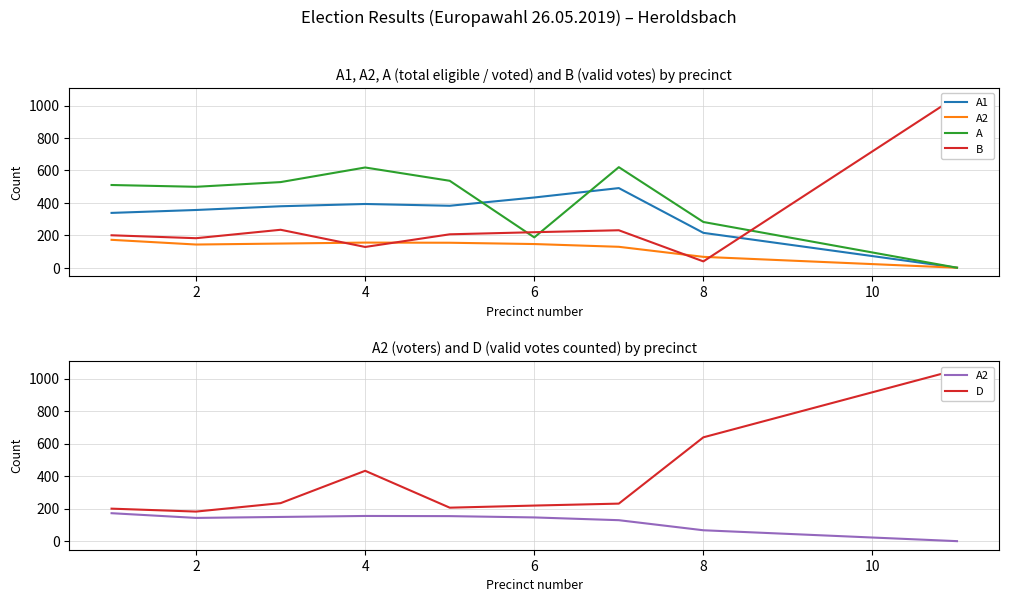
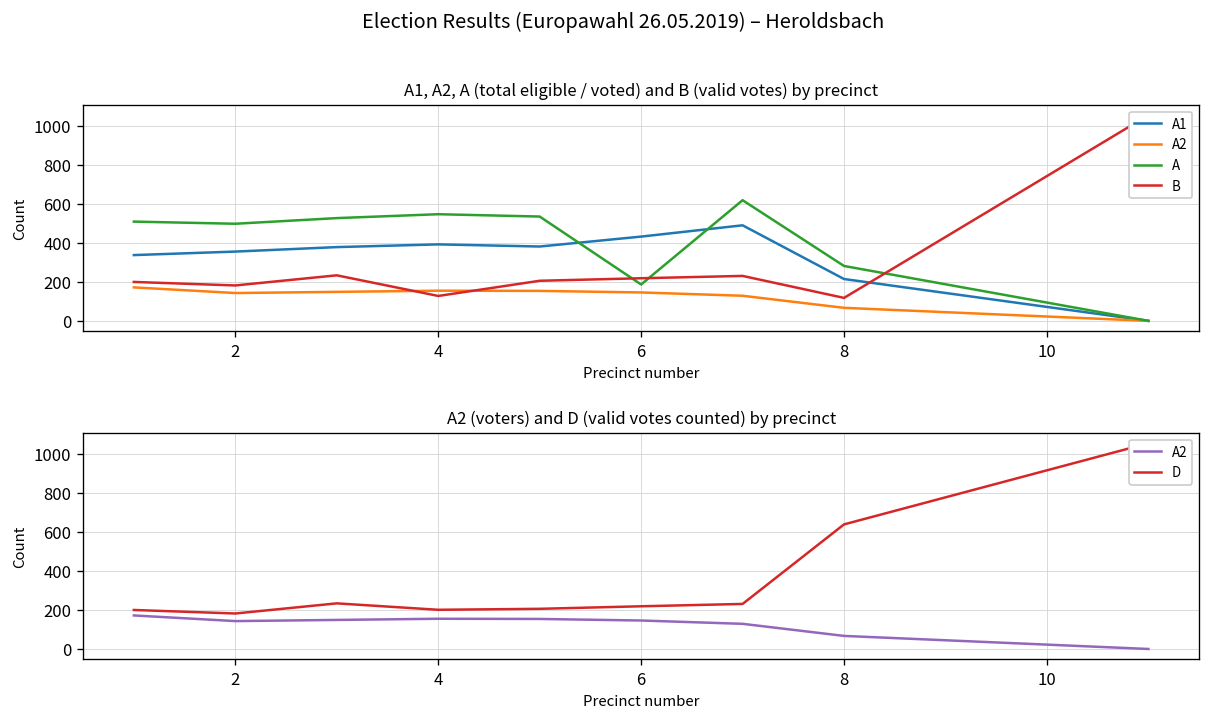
A1, A2, A (total eligible / voted) and B (valid votes) by precinct, A, 4: 620 -> 550
A1, A2, A (total eligible / voted) and B (valid votes) by precinct, B, 8: 40 -> 120
A2 (voters) and D (valid votes counted) by precinct, D, 4: 430 -> 200
